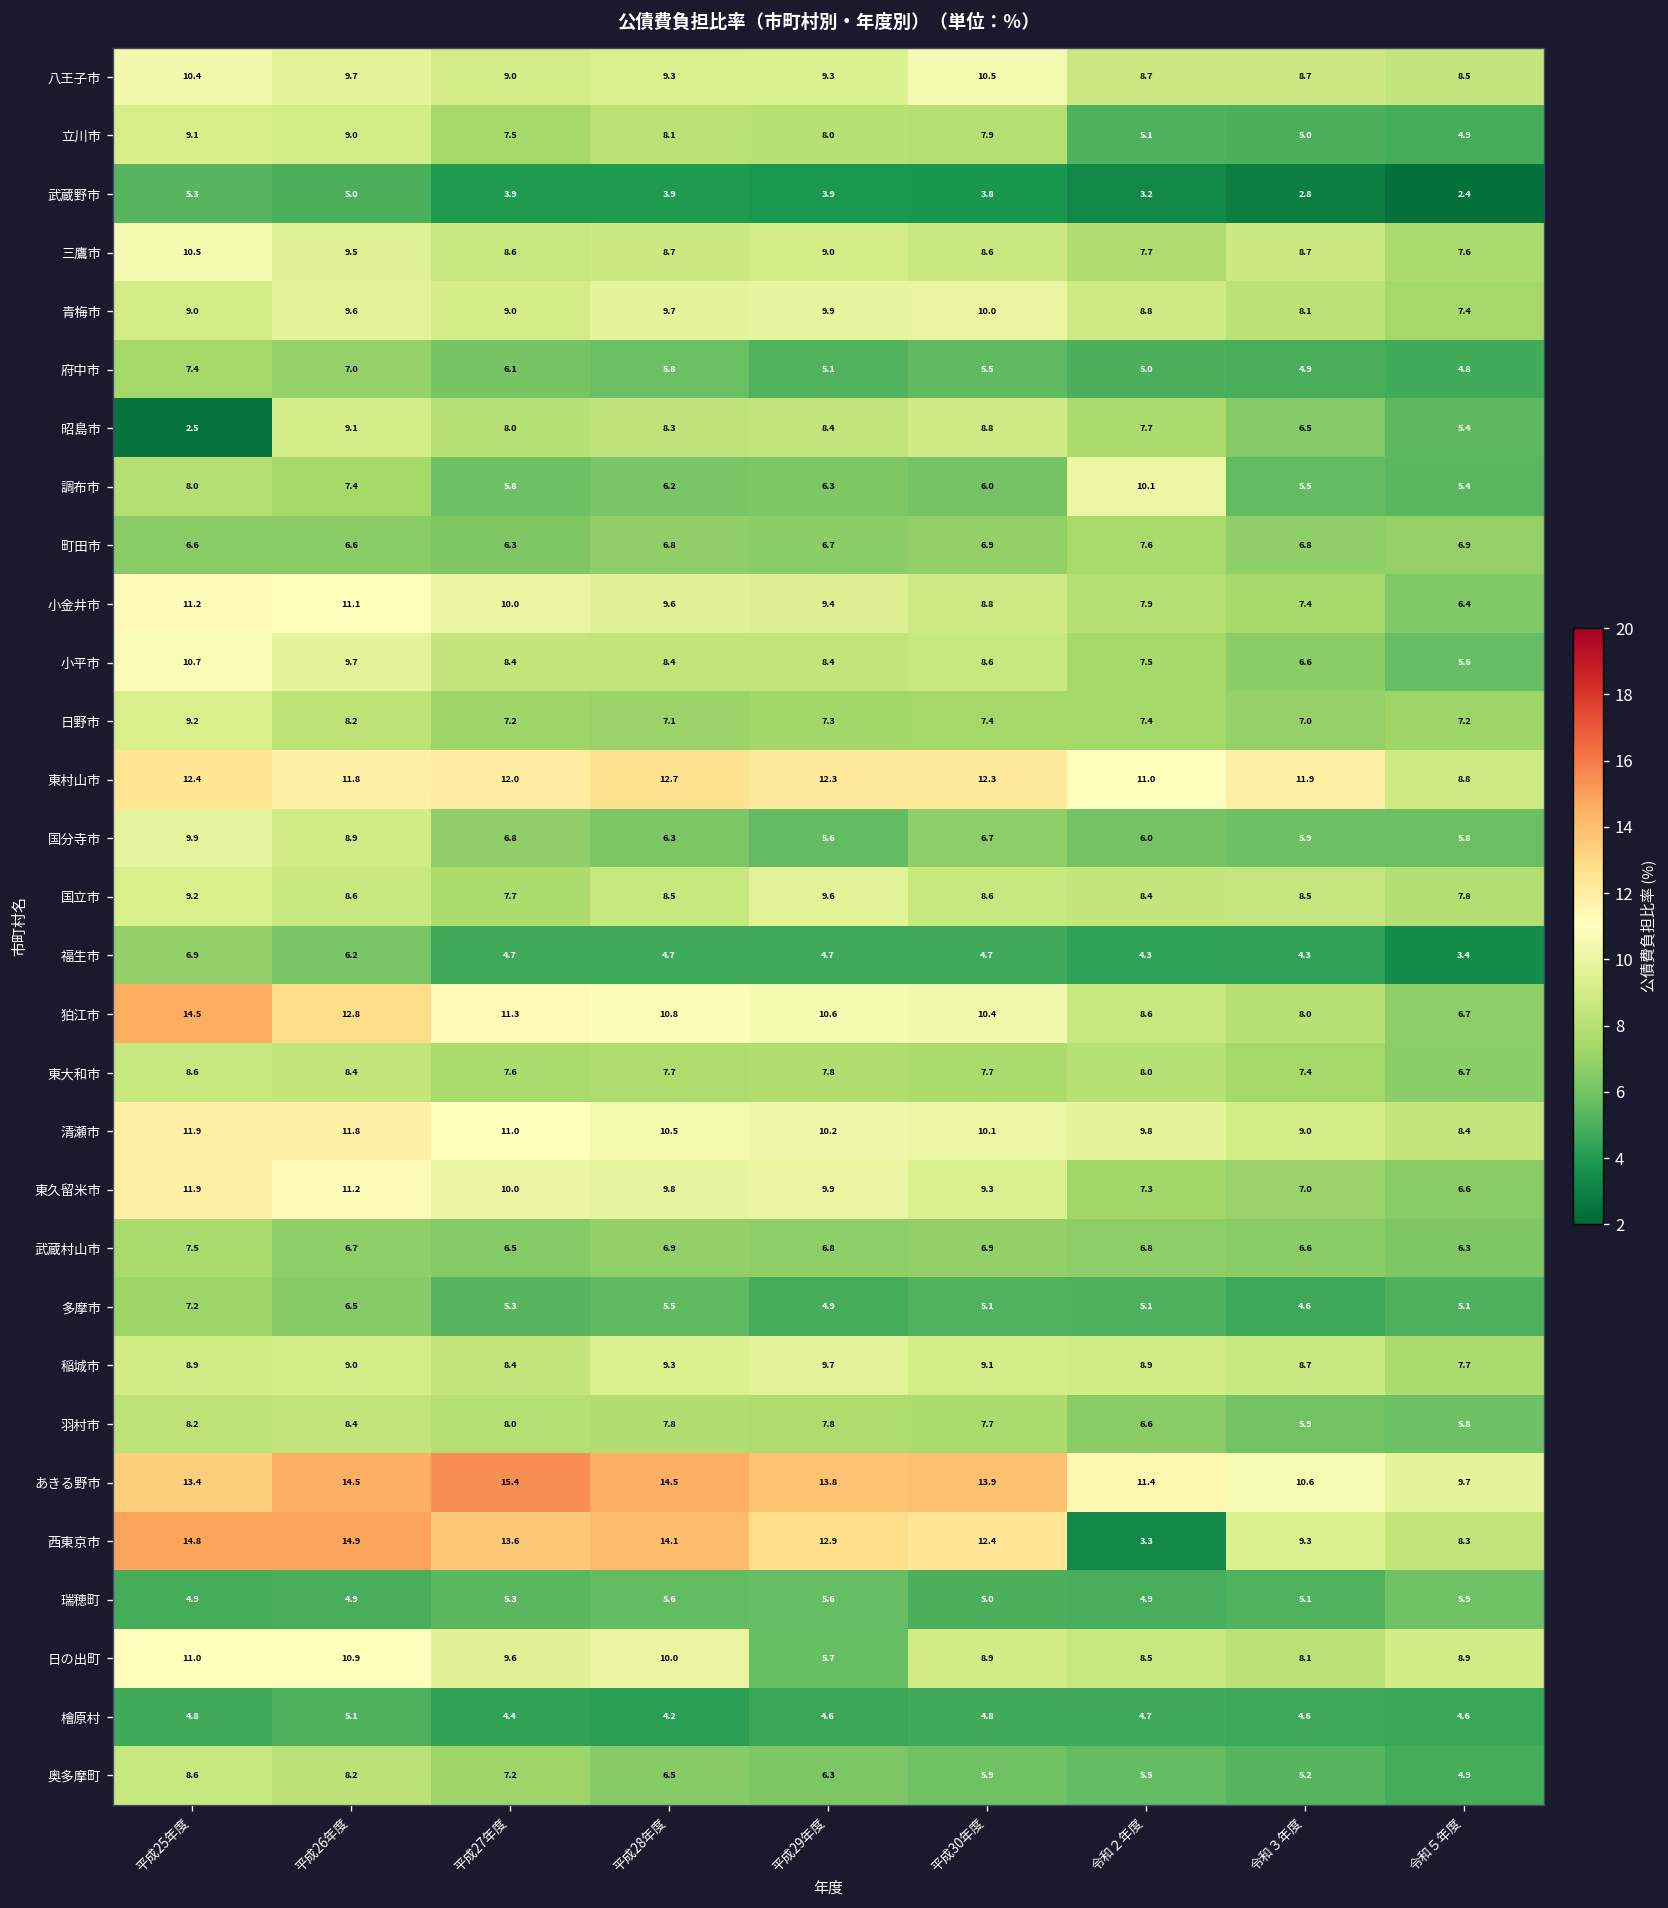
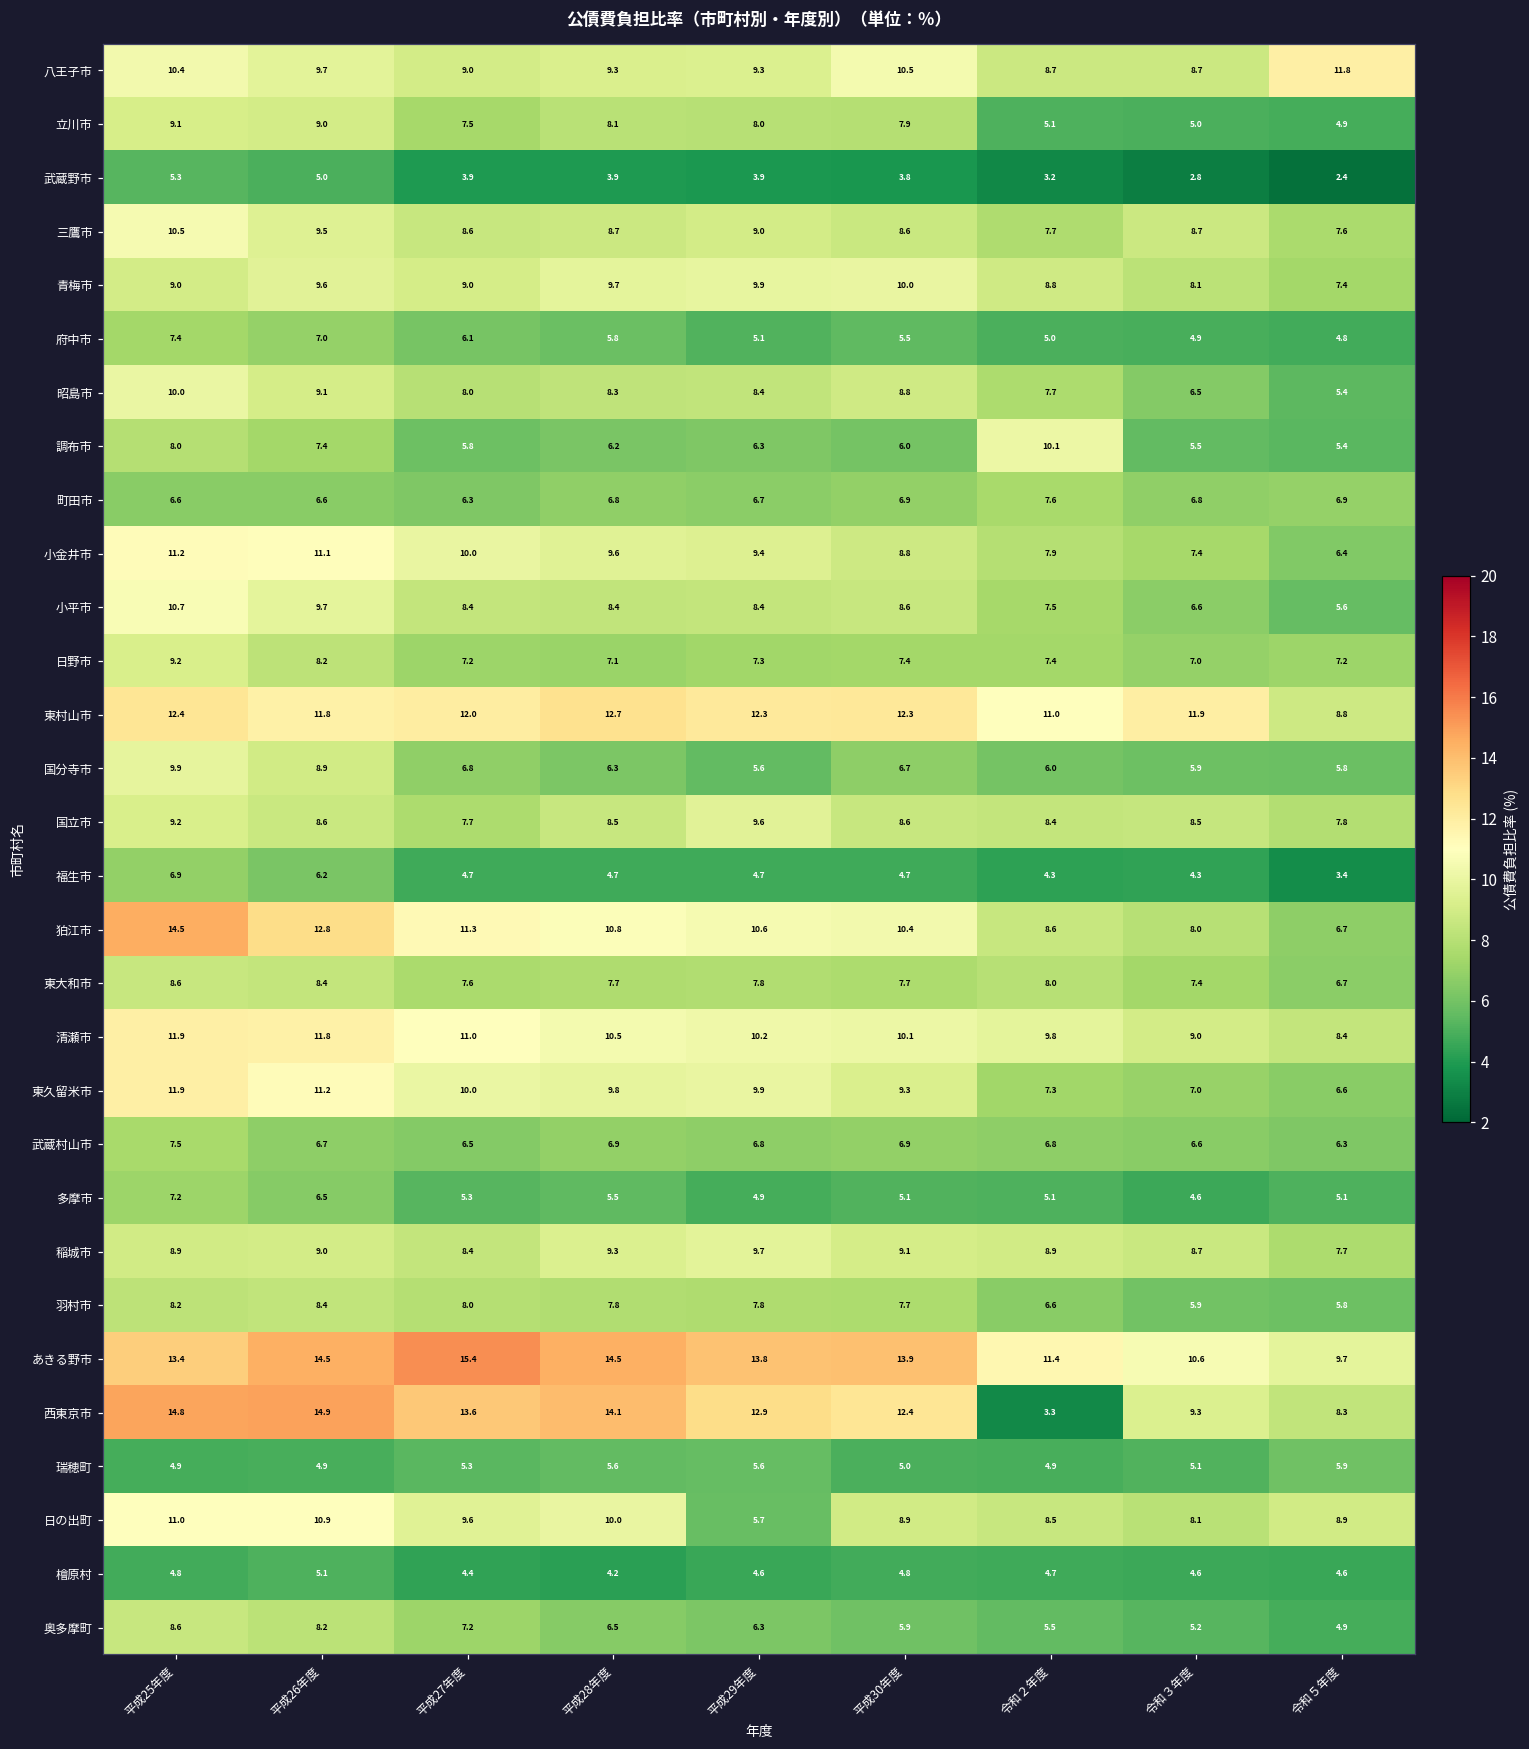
八王子市, 令和５年度: 8.5 -> 11.8
昭島市, 平成25年度: 2.5 -> 10.0
